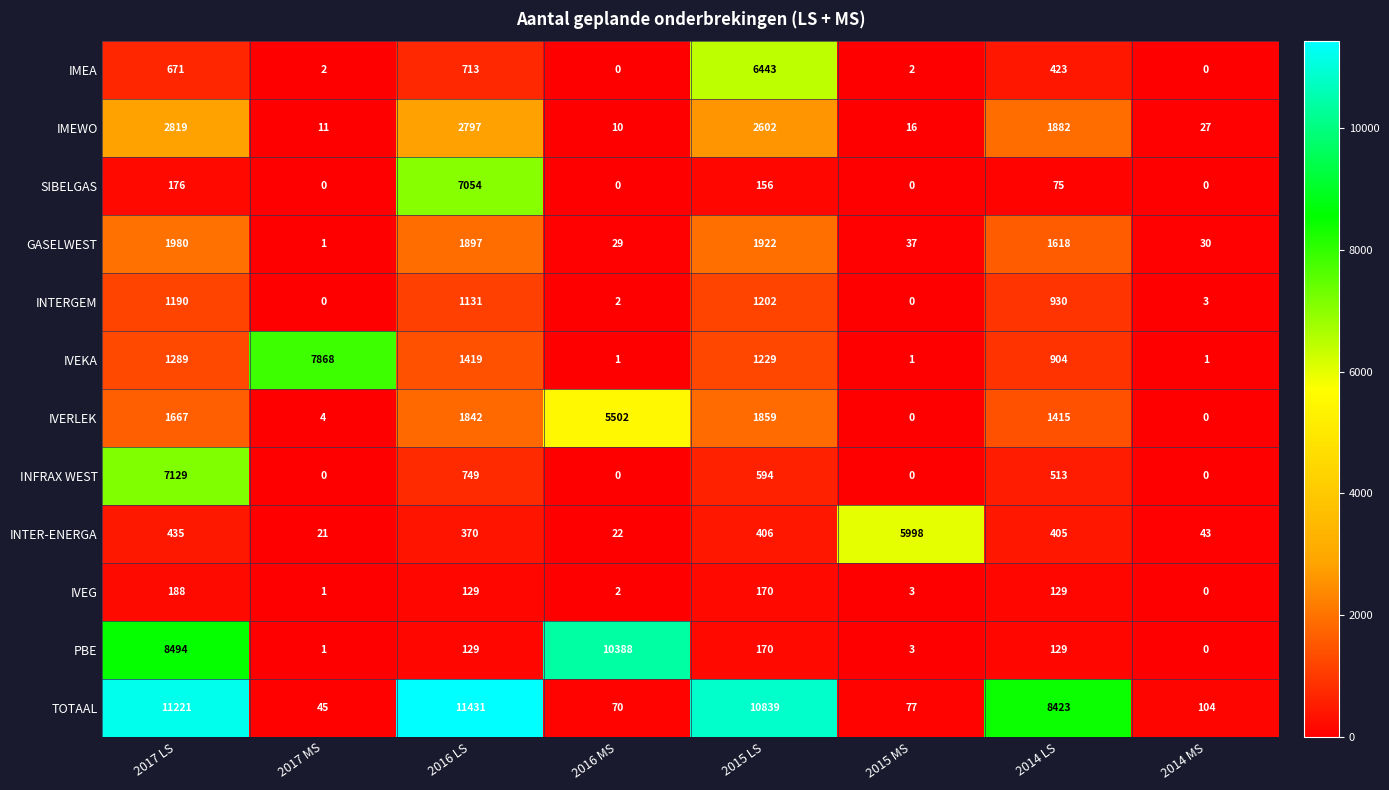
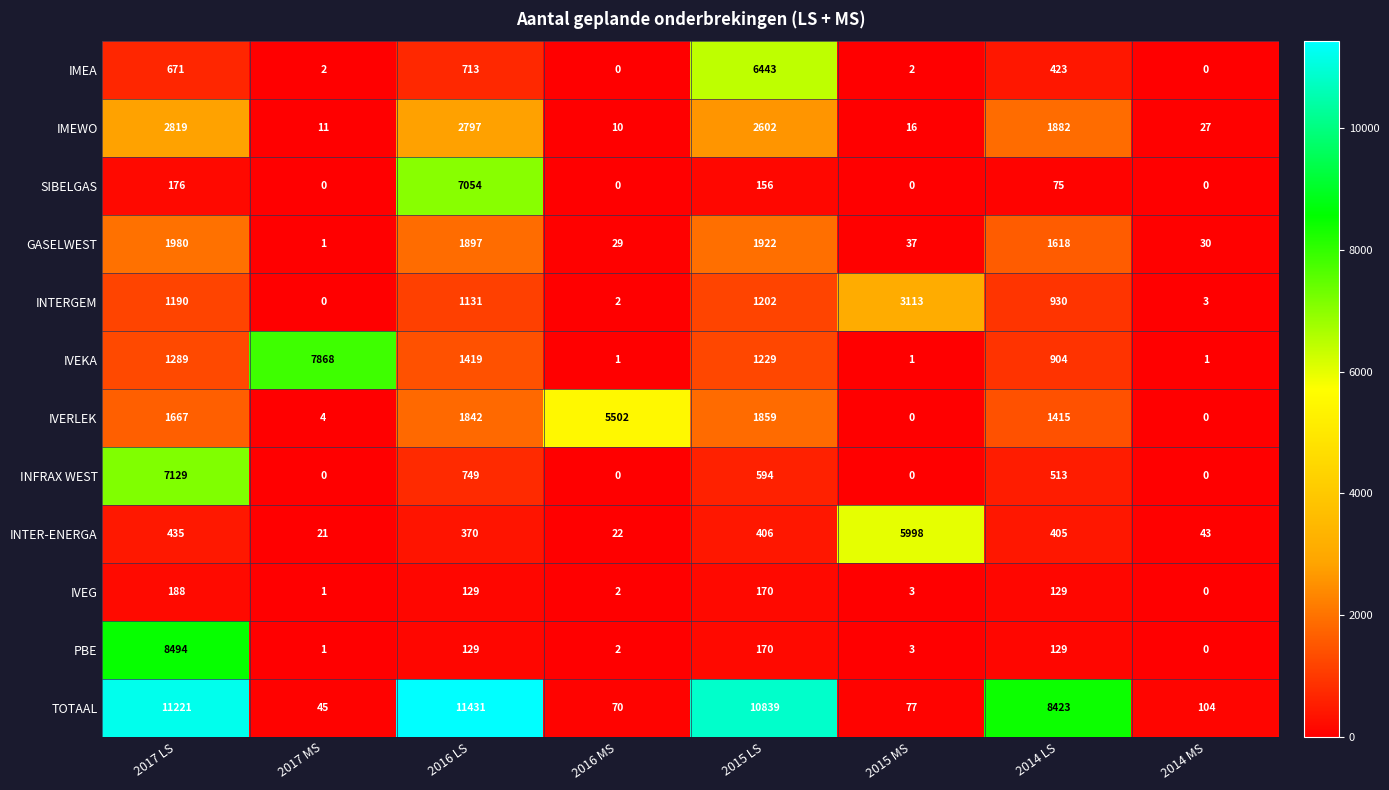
INTERGEM, 2015 MS: 0 -> 3113
PBE, 2016 MS: 10388 -> 2
